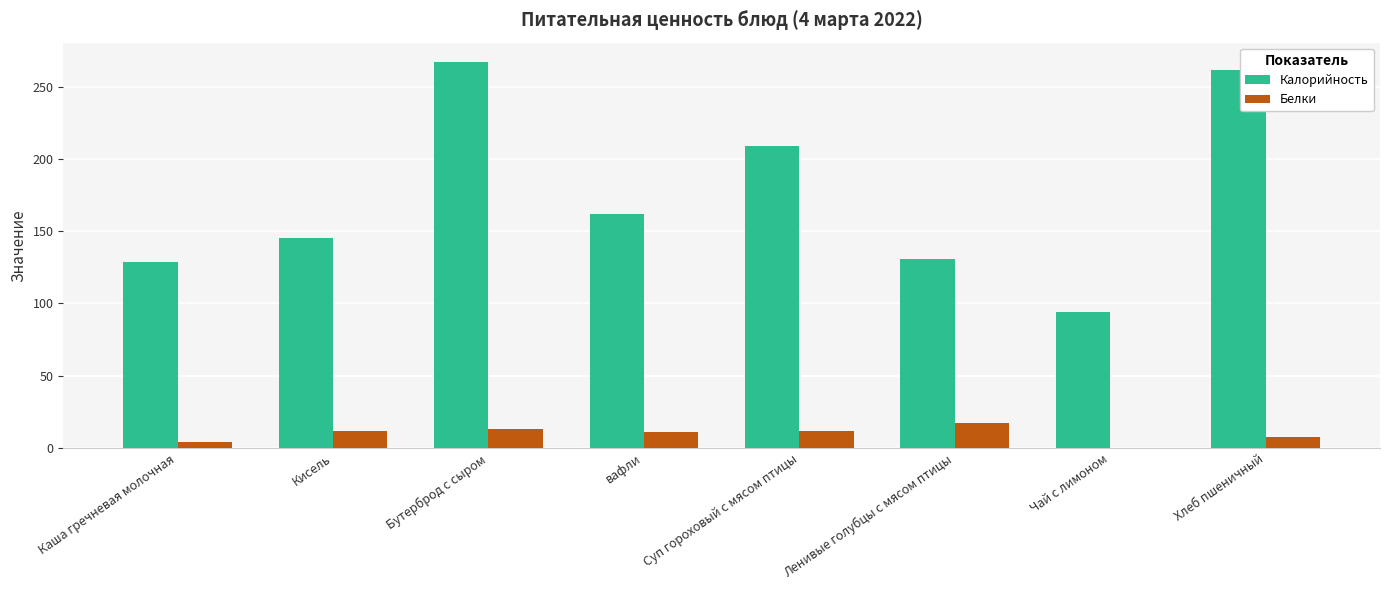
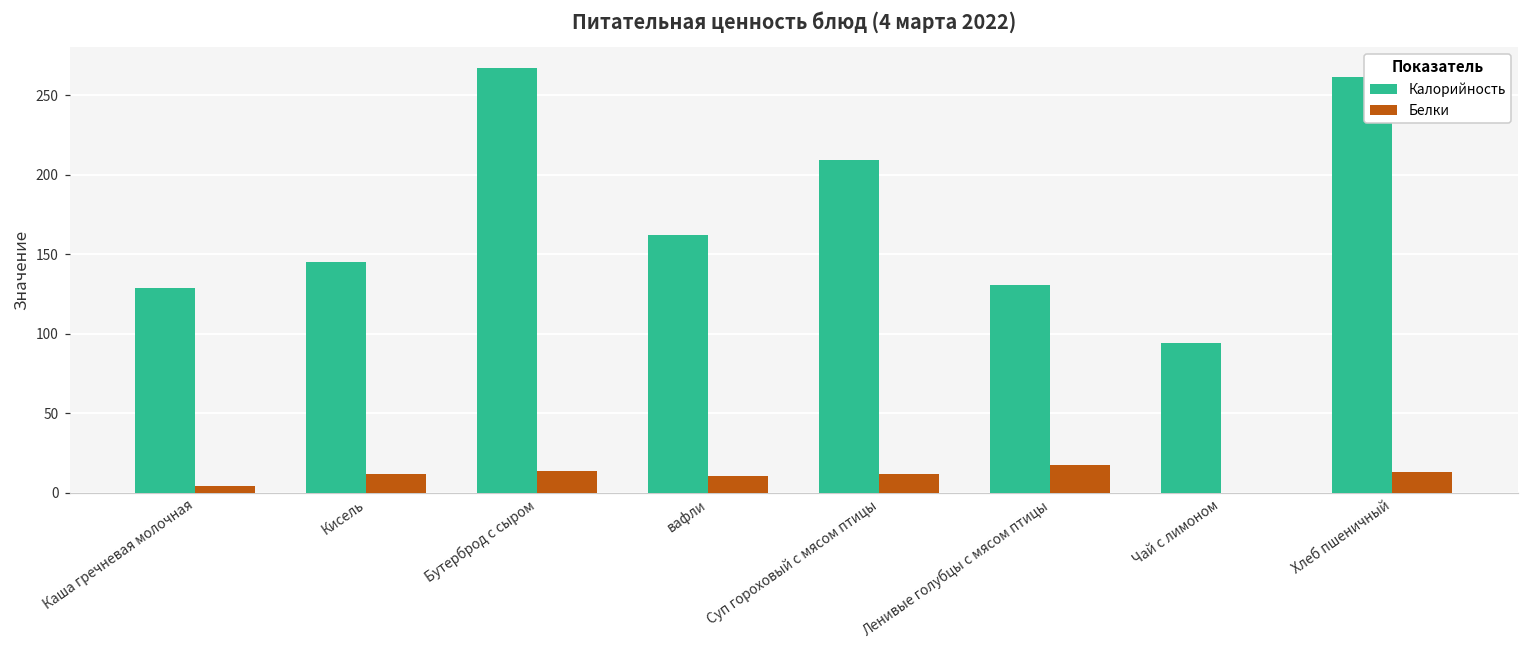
Белки, Хлеб пшеничный: 8 -> 13
